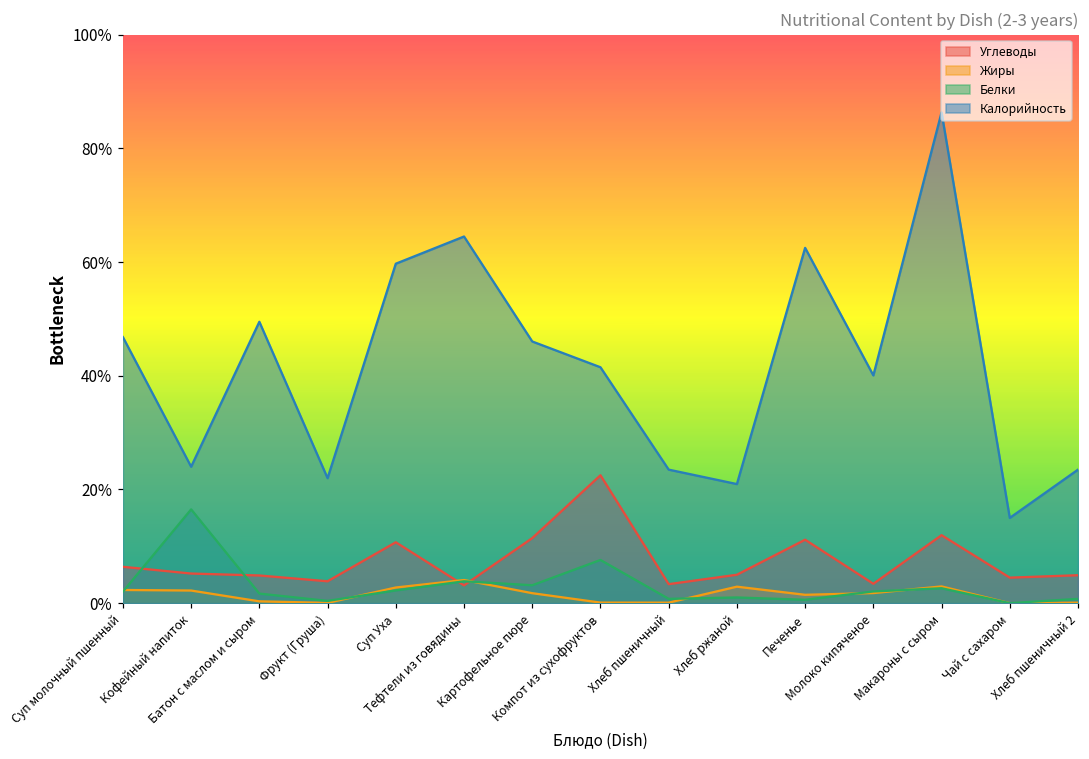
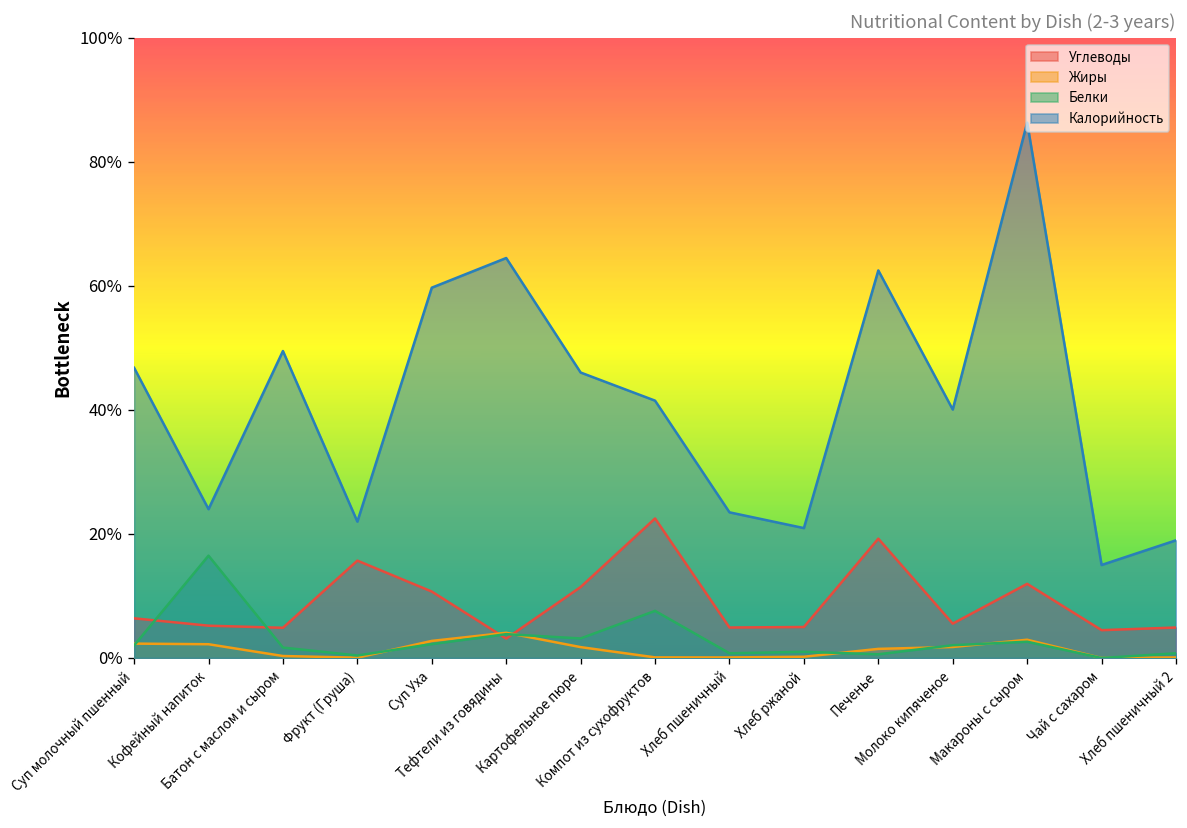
Углеводы, Фрукт (Груша): 4% -> 16%
Углеводы, Хлеб пшеничный: 3% -> 5%
Жиры, Хлеб ржаной: 3% -> 0%
Углеводы, Печенье: 11% -> 19%
Углеводы, Молоко кипяченое: 3% -> 6%
Калорийность, Хлеб пшеничный 2: 23% -> 19%
